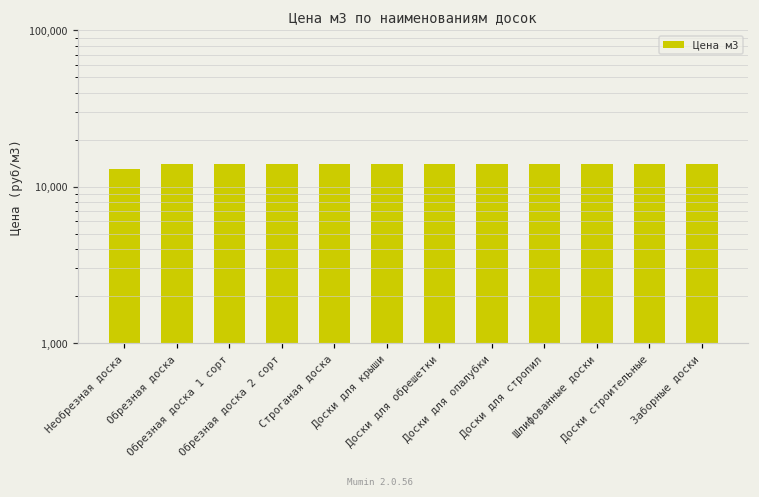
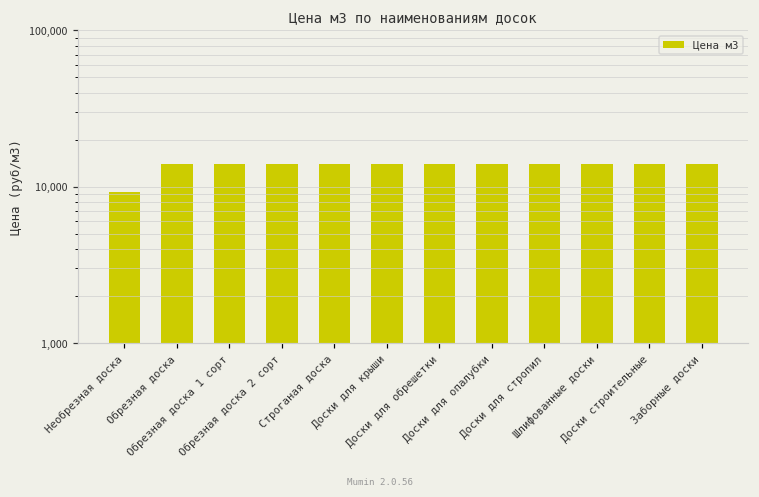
Необрезная доска: 13,000 -> 9,000
